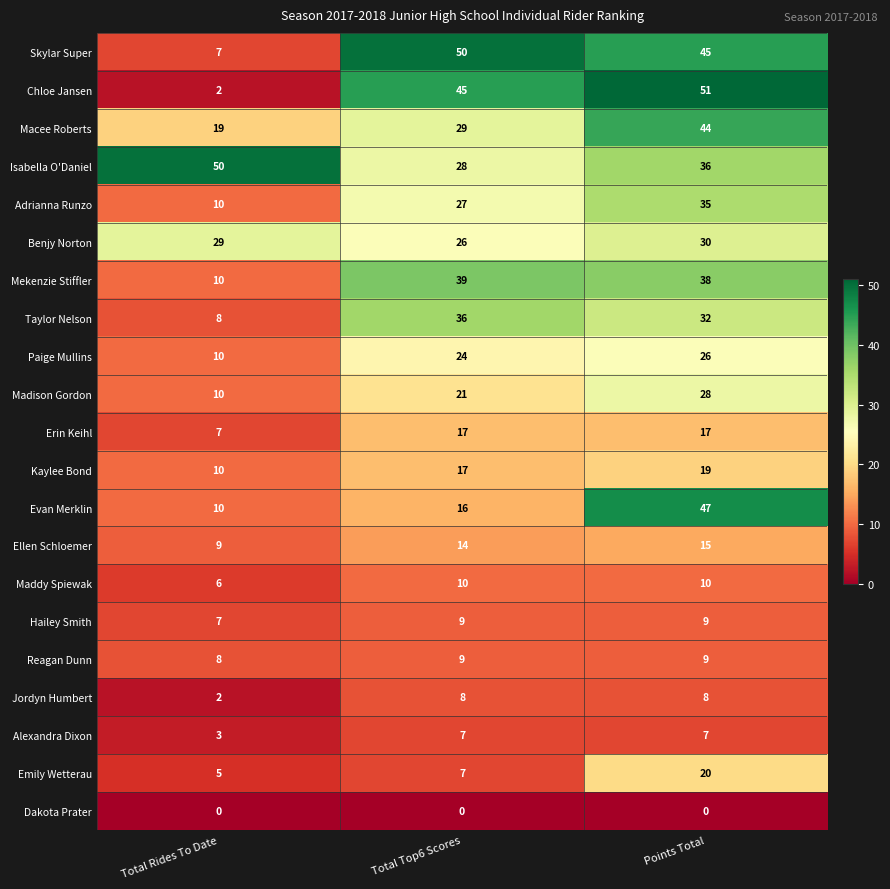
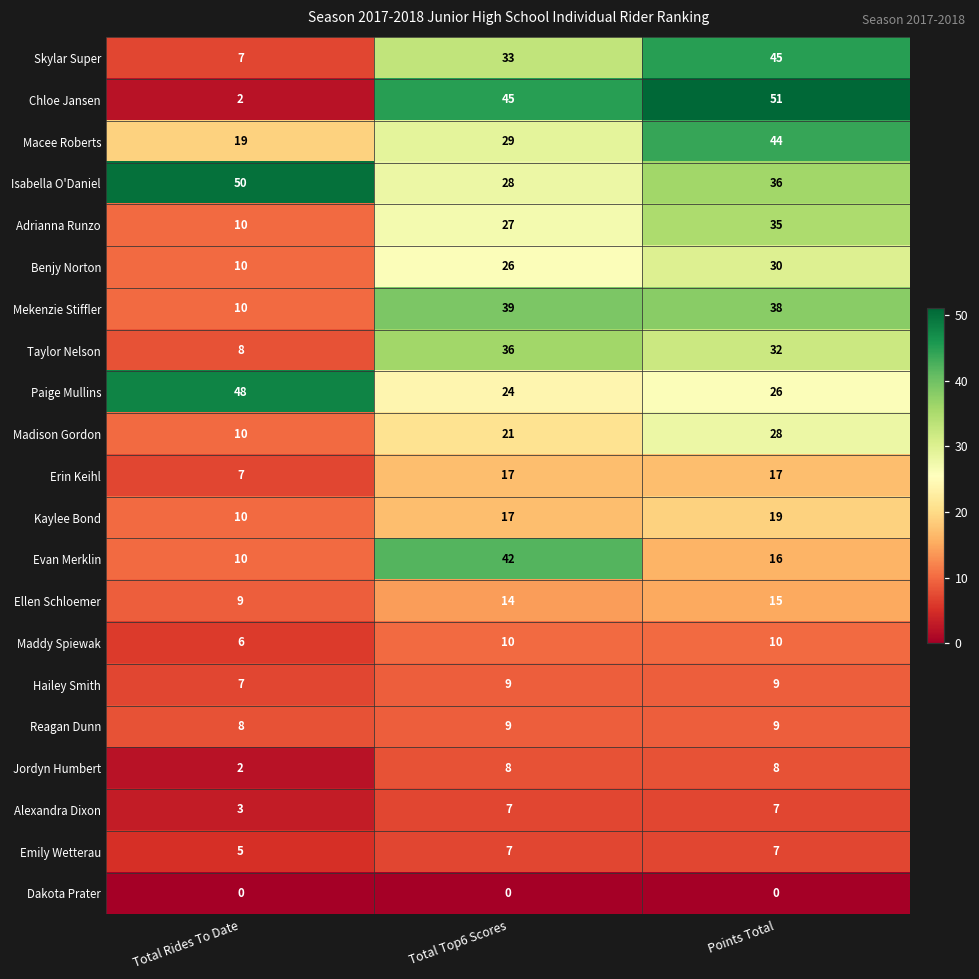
Skylar Super, Total Top6 Scores: 50 -> 33
Benjy Norton, Total Rides To Date: 29 -> 10
Paige Mullins, Total Rides To Date: 10 -> 48
Evan Merklin, Total Top6 Scores: 16 -> 42
Evan Merklin, Points Total: 47 -> 16
Emily Wetterau, Points Total: 20 -> 7
